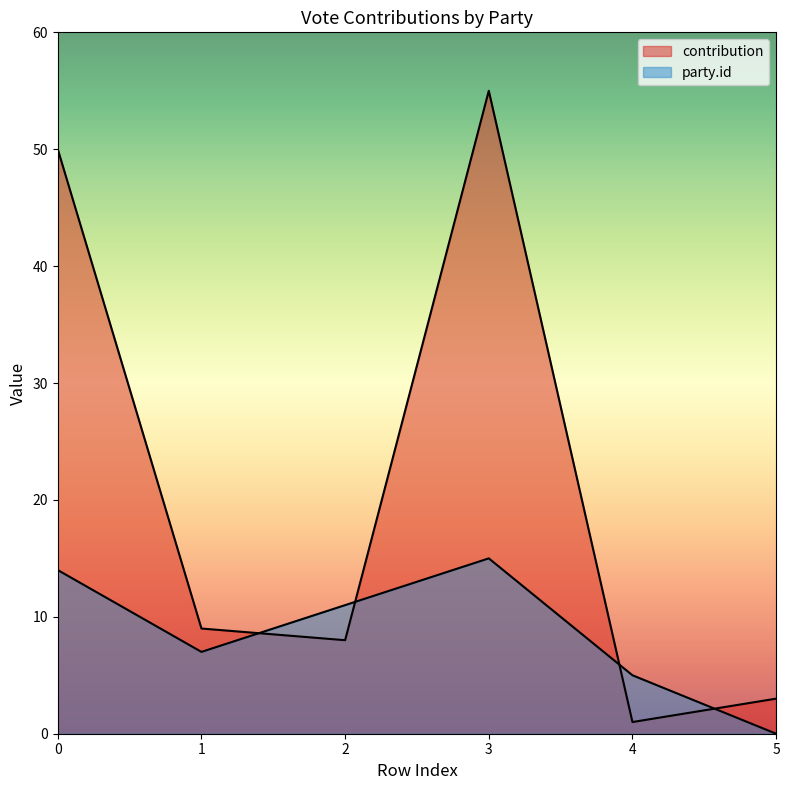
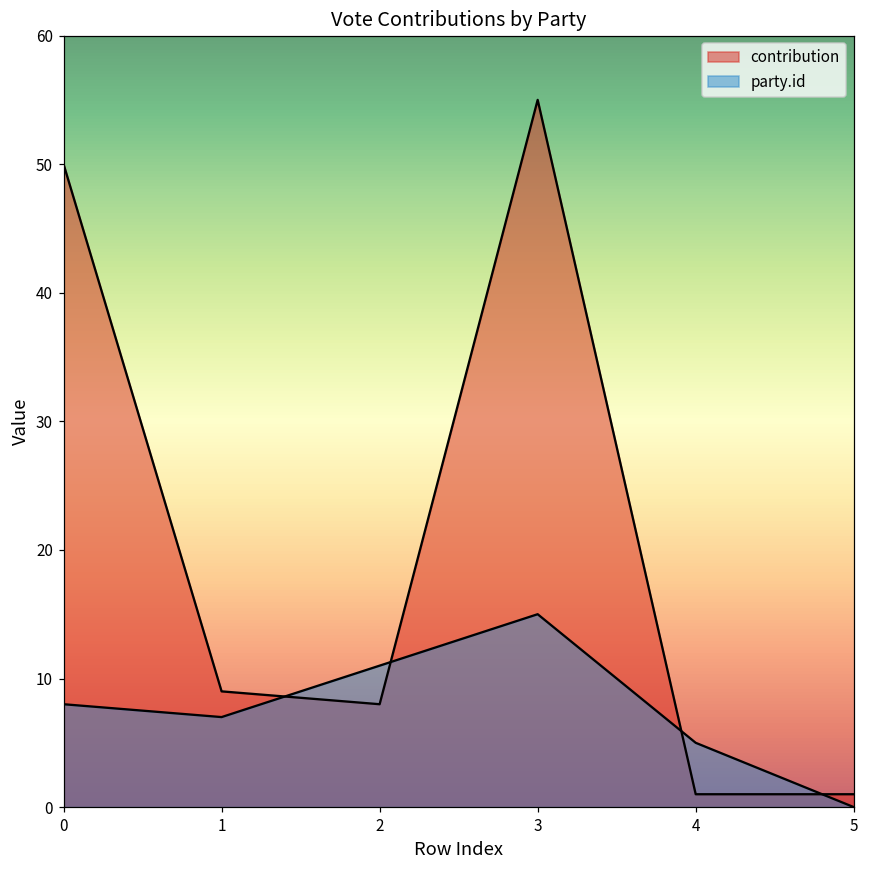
party.id, 0: 14 -> 8
contribution, 5: 3 -> 1
